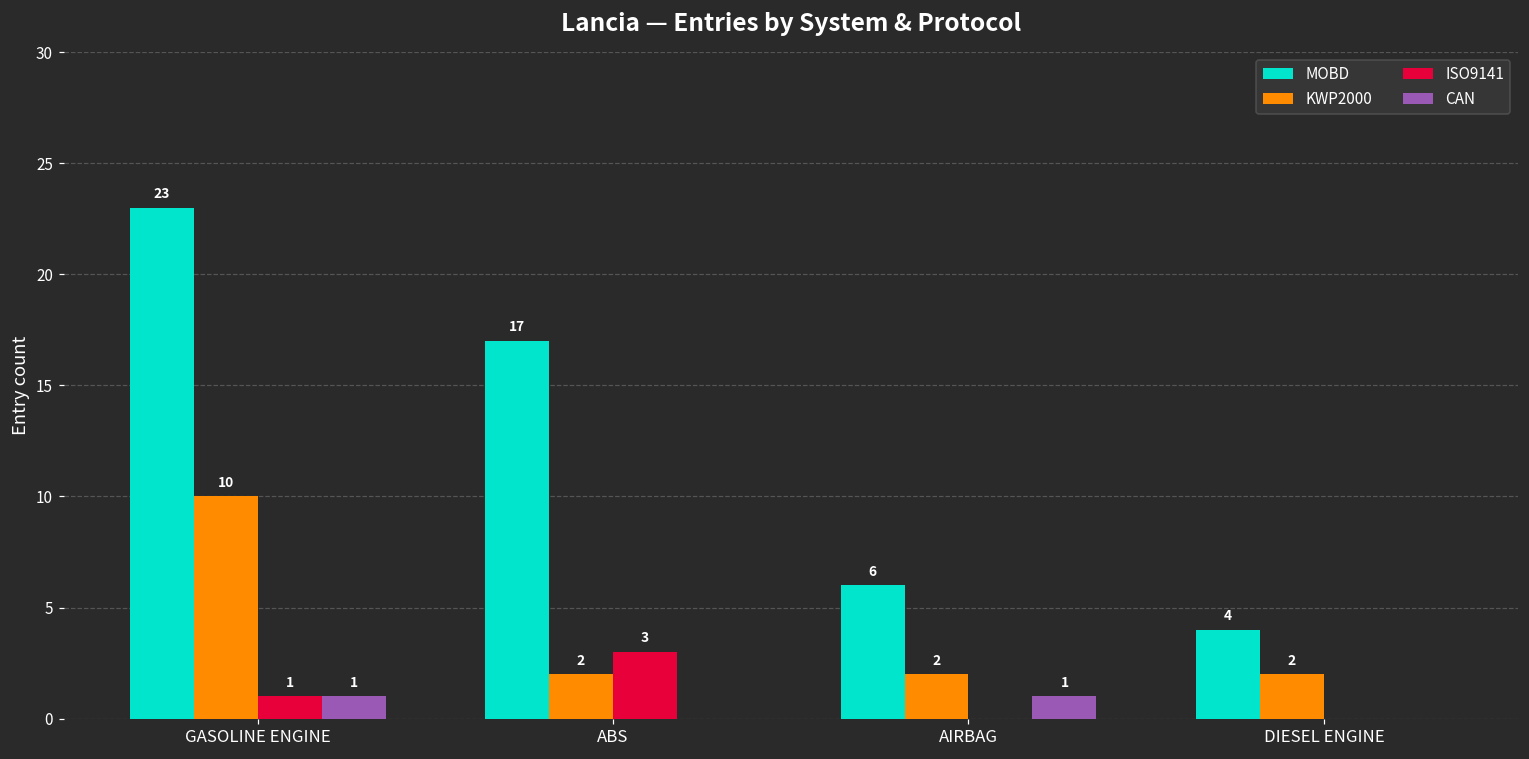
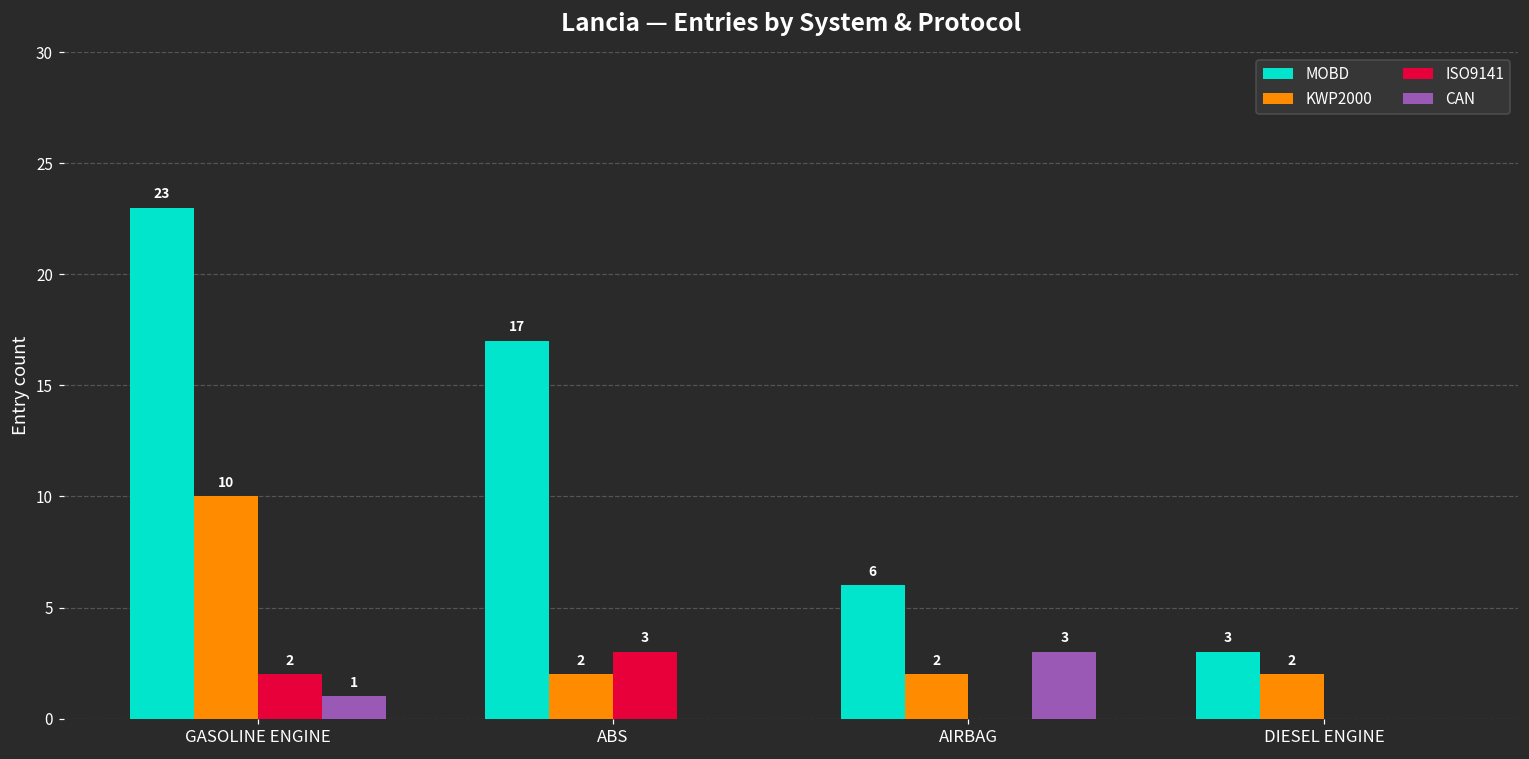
ISO9141, GASOLINE ENGINE: 1 -> 2
CAN, AIRBAG: 1 -> 3
MOBD, DIESEL ENGINE: 4 -> 3
